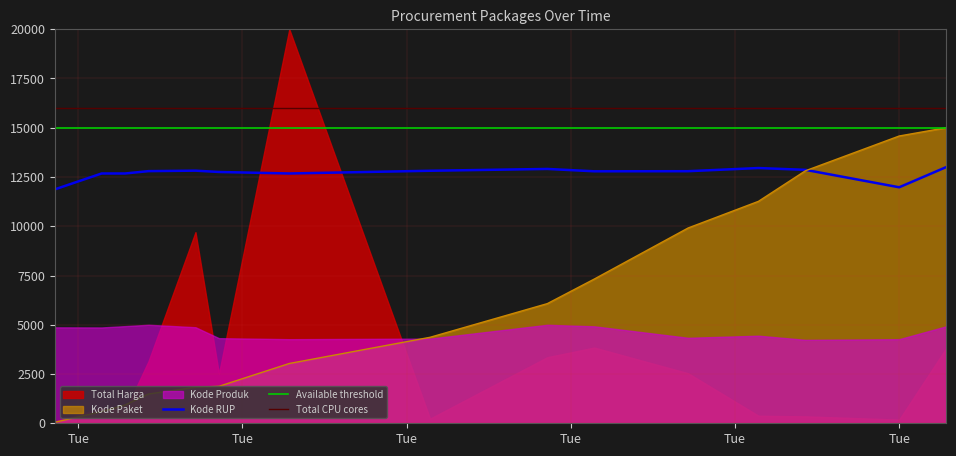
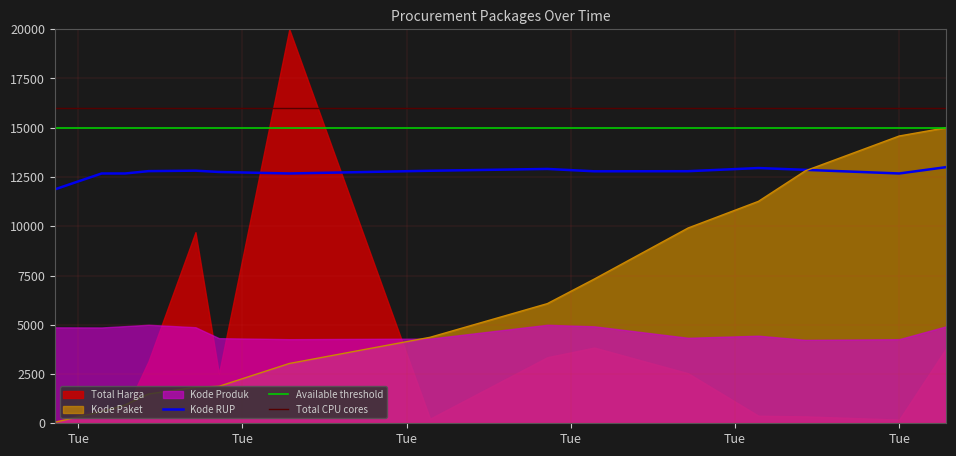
Kode RUP, Tue: 12000 -> 12700
